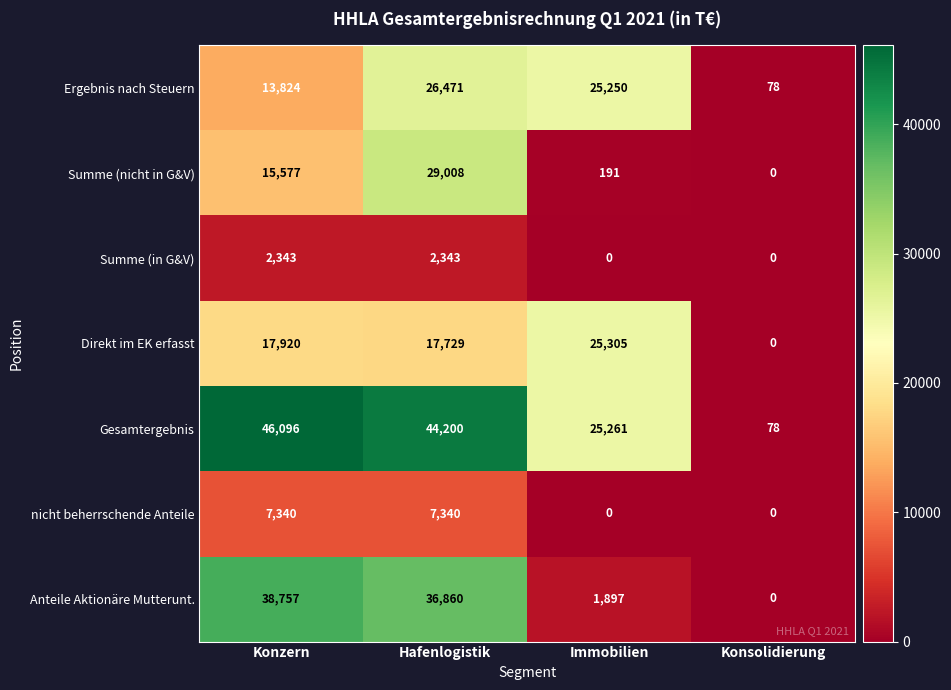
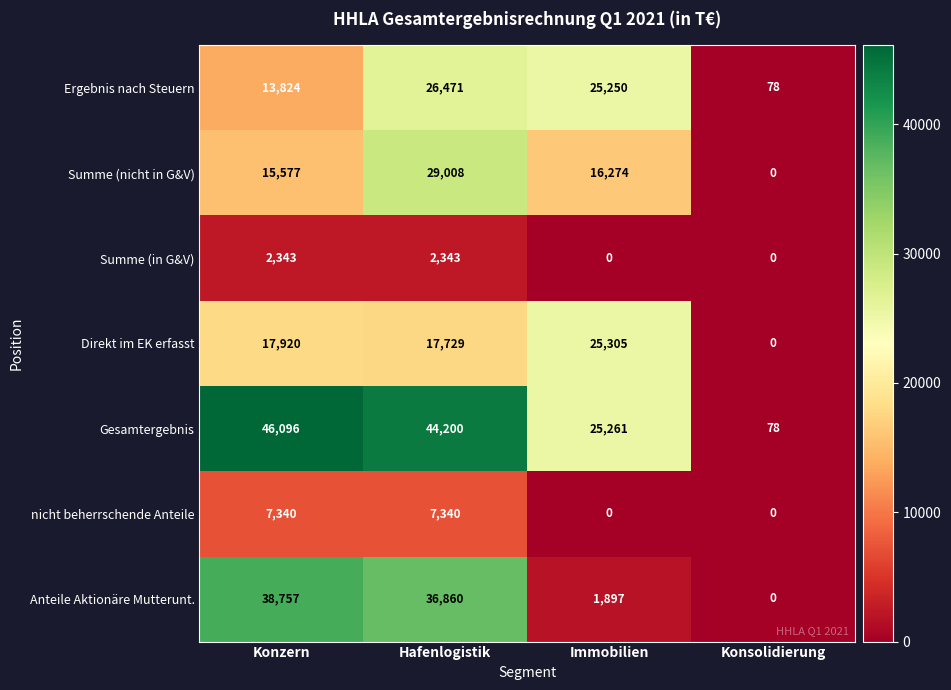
Summe (nicht in G&V), Immobilien: 191 -> 16,274
